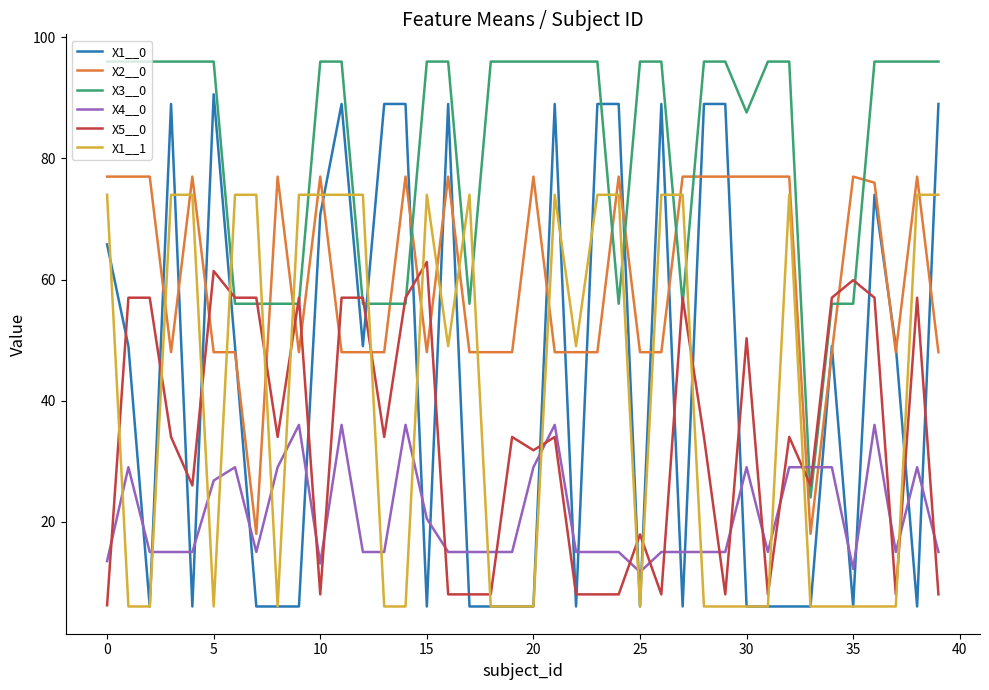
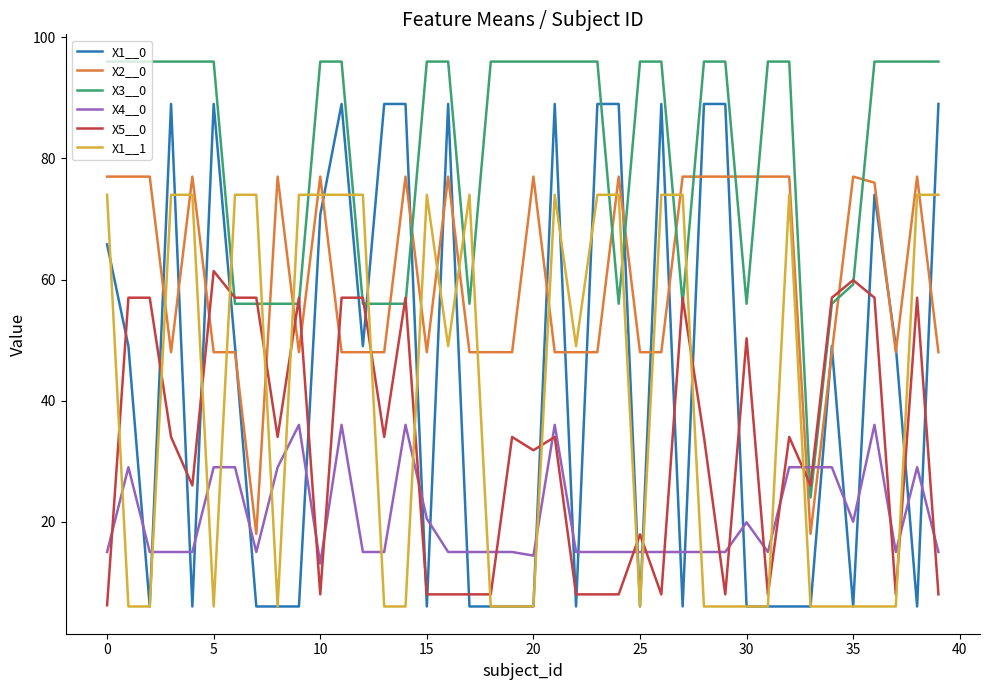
X4__0, 0: 14 -> 15
X1__0, 5: 91 -> 89
X4__0, 5: 27 -> 29
X5__0, 15: 63 -> 8
X4__0, 20: 29 -> 14
X4__0, 25: 12 -> 15
X3__0, 30: 88 -> 56
X4__0, 30: 29 -> 20
X3__0, 35: 56 -> 59
X4__0, 35: 12 -> 20
